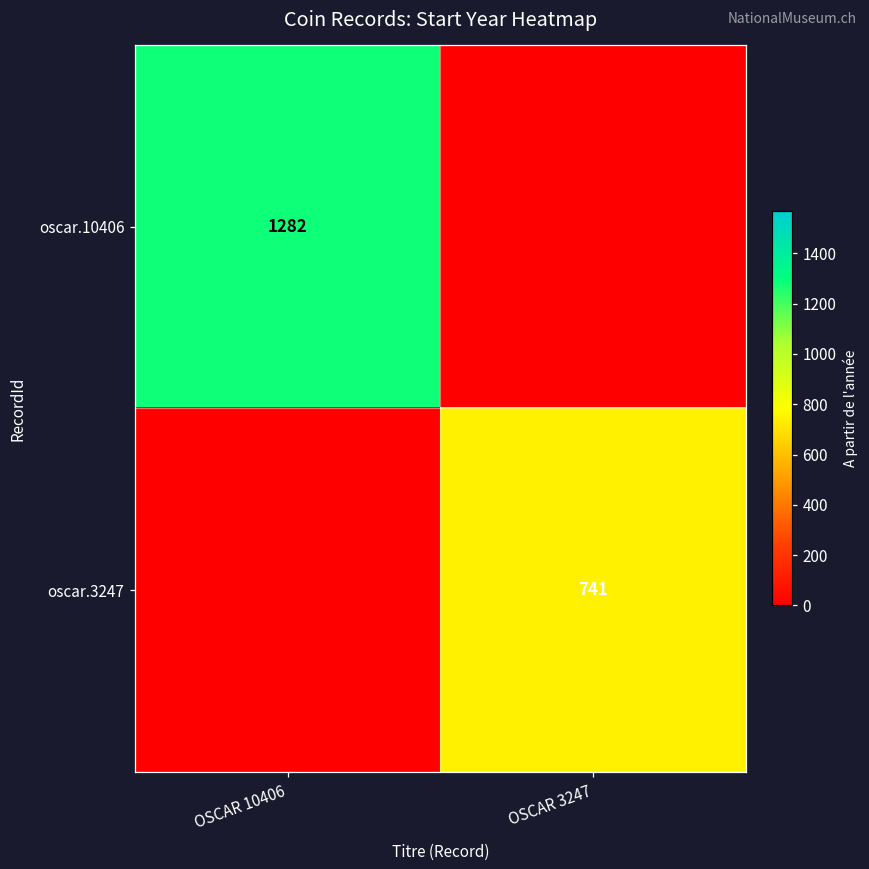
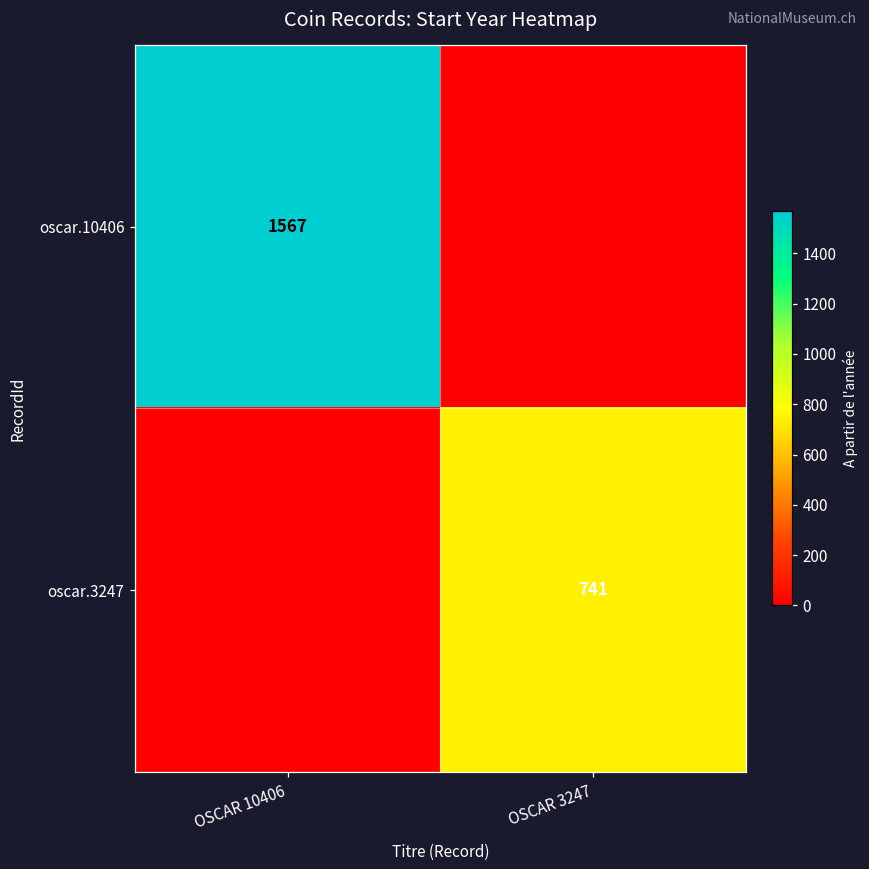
oscar.10406, OSCAR 10406: 1282 -> 1567
